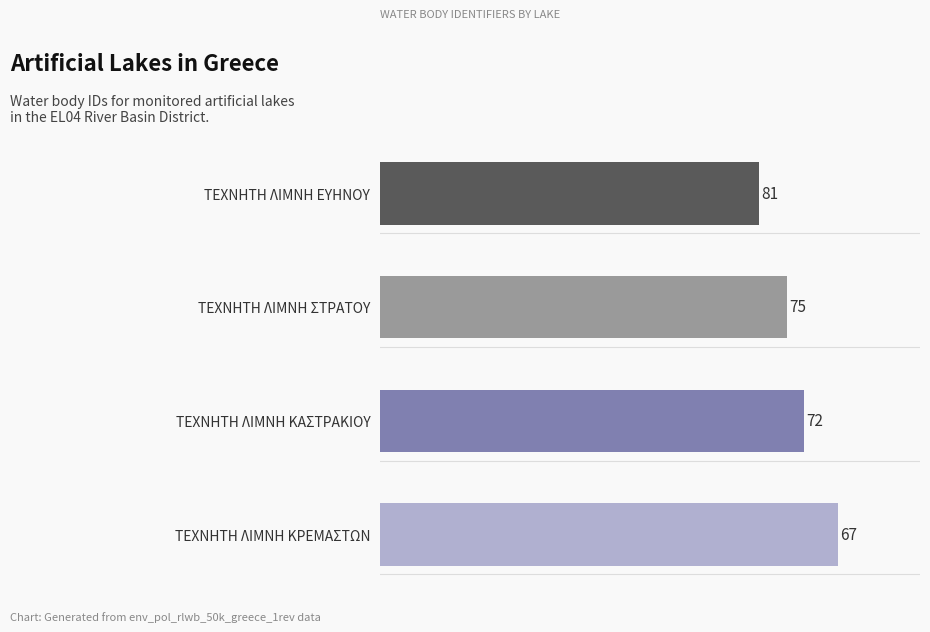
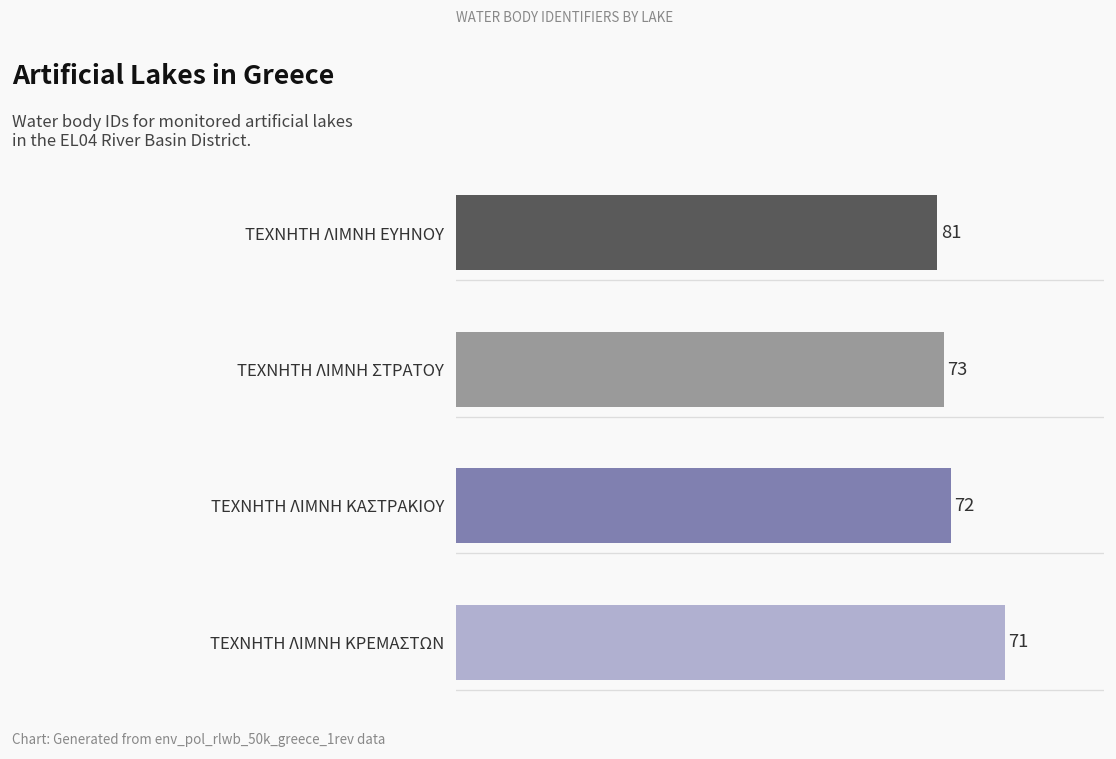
ΤΕΧΝΗΤΗ ΛΙΜΝΗ ΕΥΗΝΟΥ: 67 -> 71
ΤΕΧΝΗΤΗ ΛΙΜΝΗ ΚΑΣΤΡΑΚΙΟΥ: 75 -> 73
